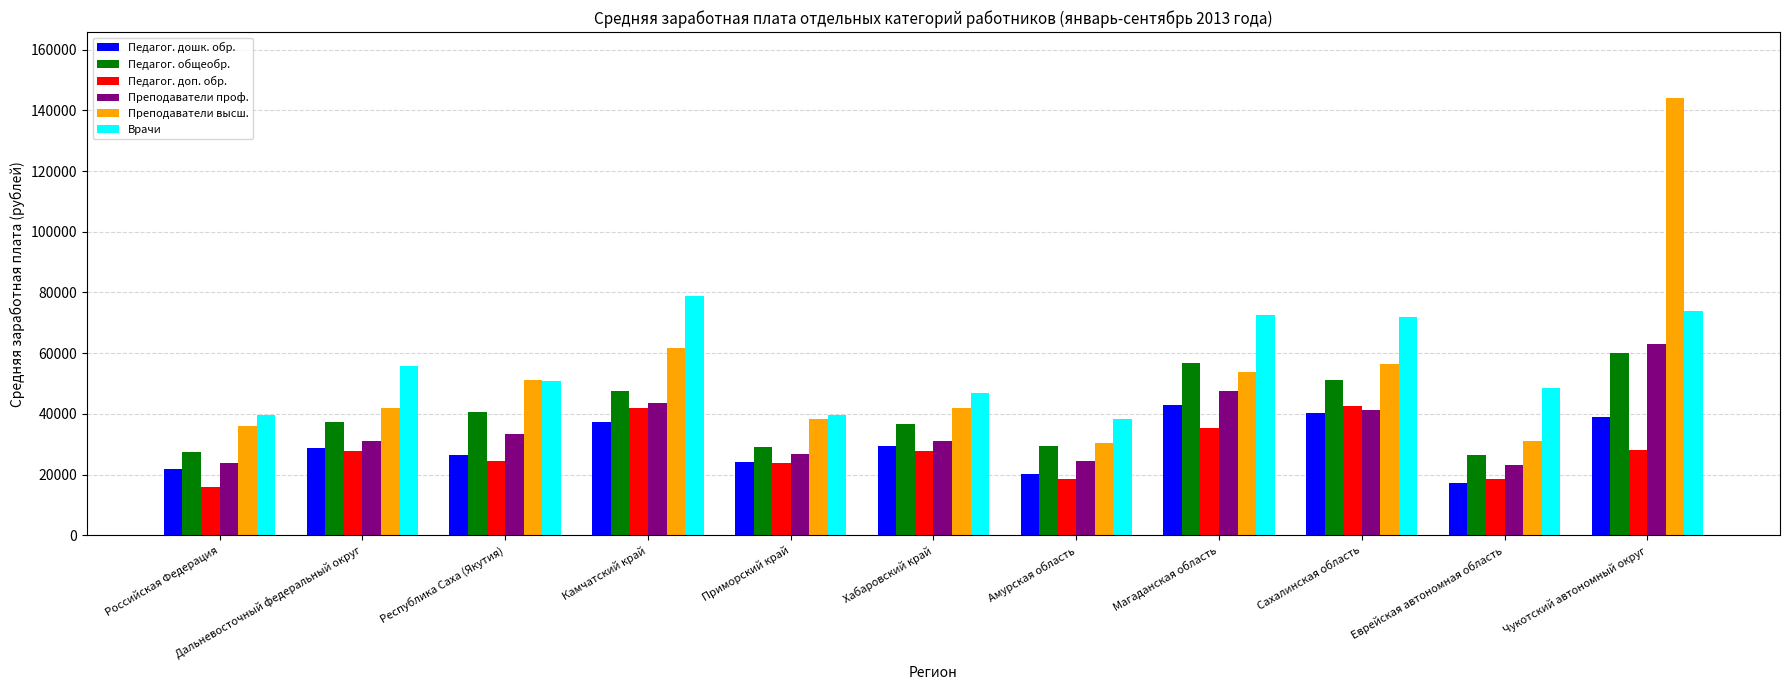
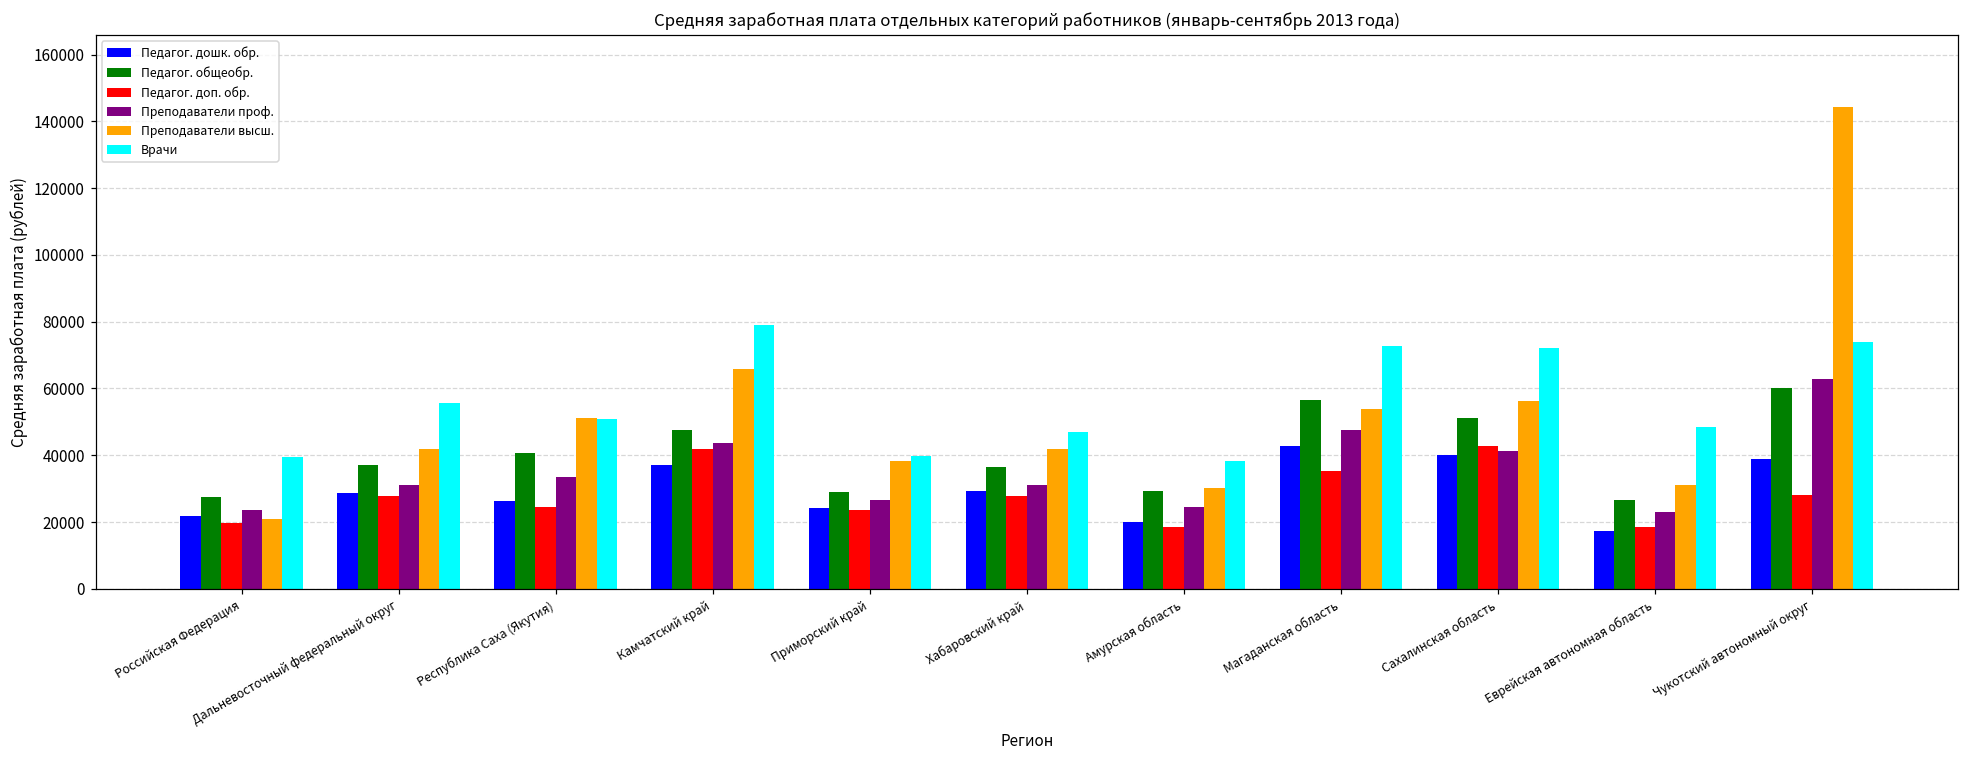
Педагог. доп. обр., Российская Федерация: 16000 -> 20000
Преподаватели высш., Российская Федерация: 36000 -> 21000
Преподаватели высш., Камчатский край: 62000 -> 66000
